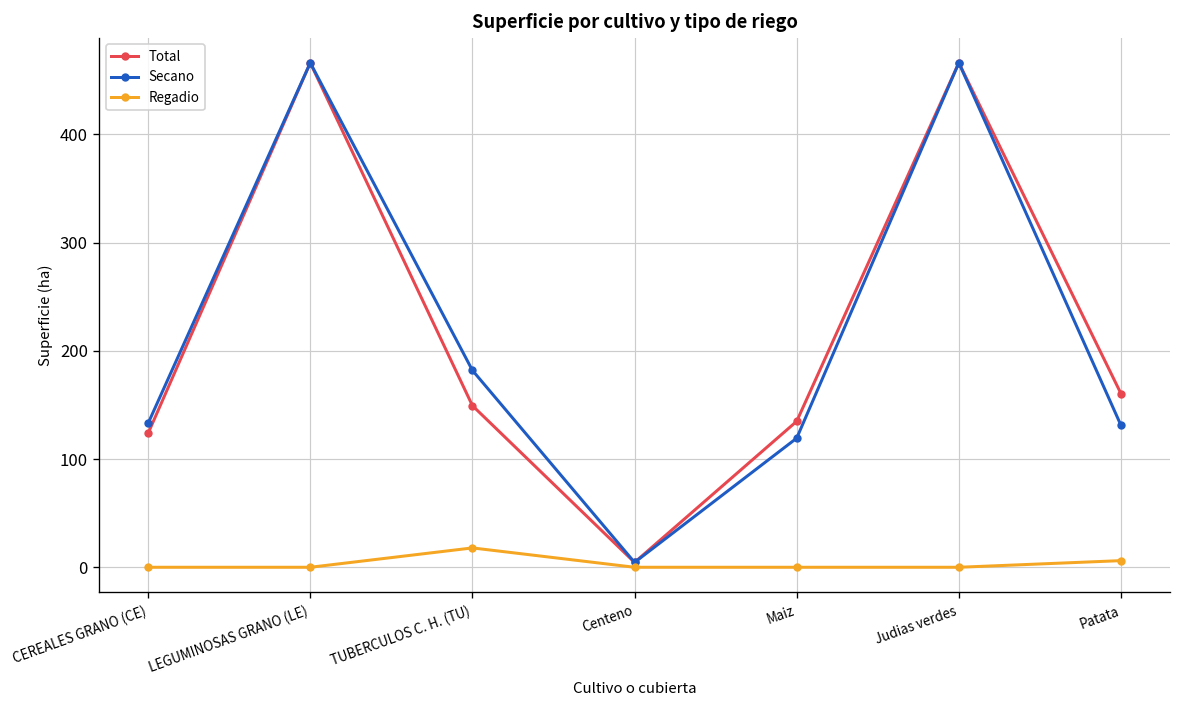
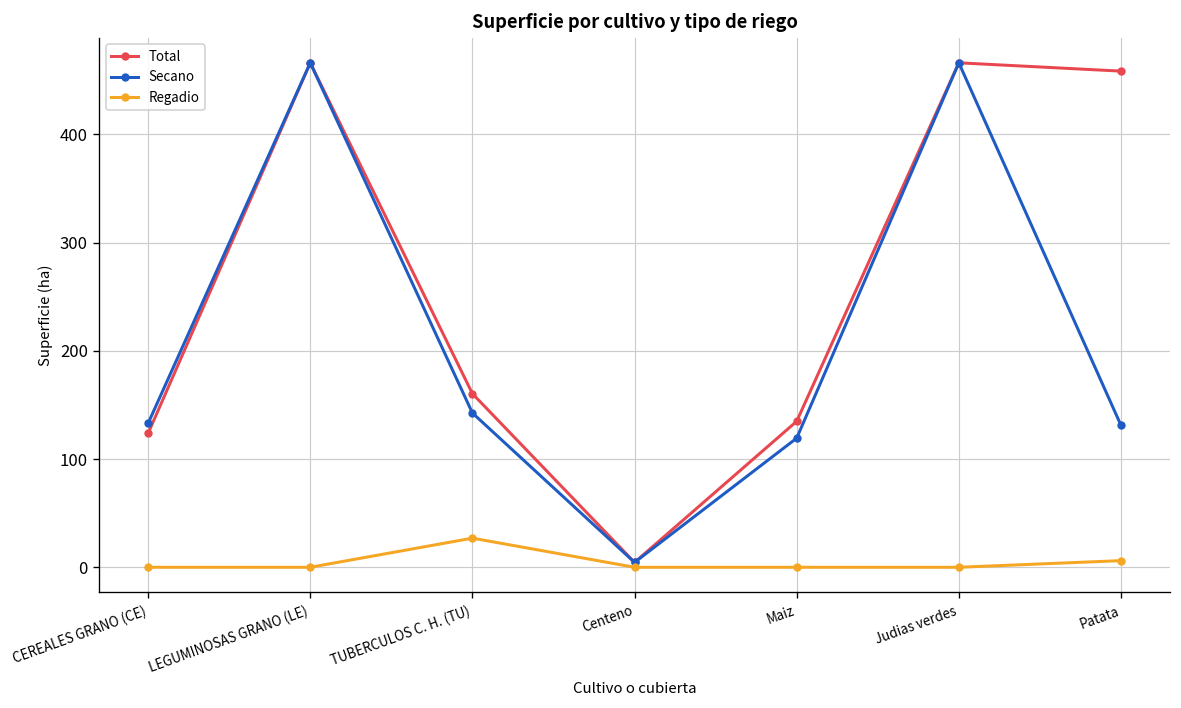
Total, TUBERCULOS C. H. (TU): 150 -> 160
Secano, TUBERCULOS C. H. (TU): 180 -> 140
Regadio, TUBERCULOS C. H. (TU): 20 -> 30
Total, Patata: 160 -> 460
